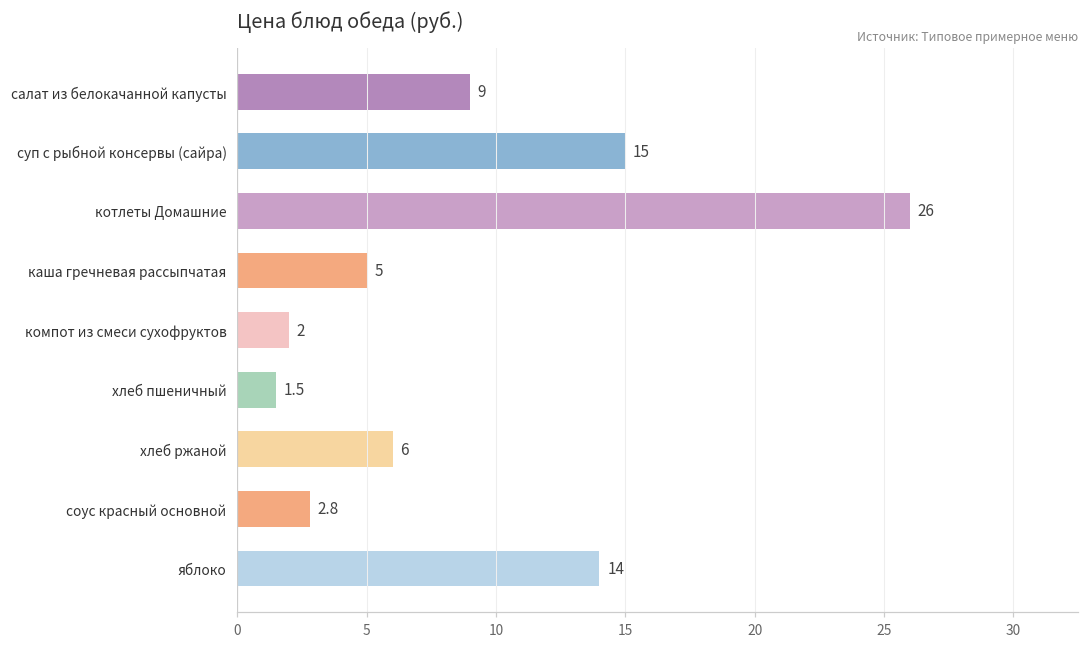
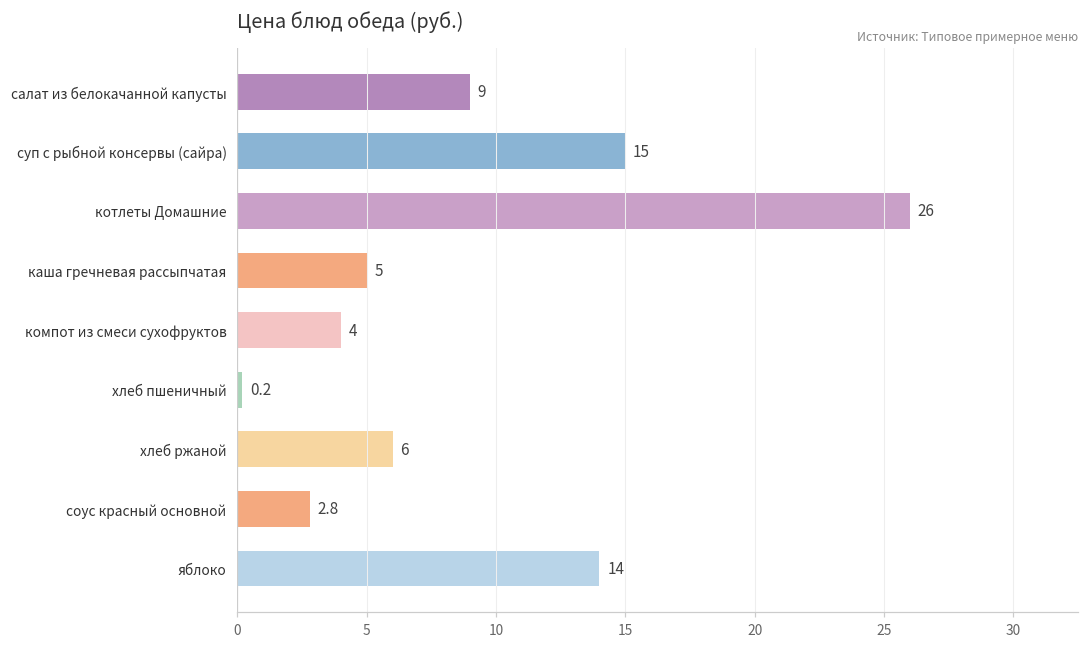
компот из смеси сухофруктов: 2 -> 4
хлеб пшеничный: 1.5 -> 0.2
